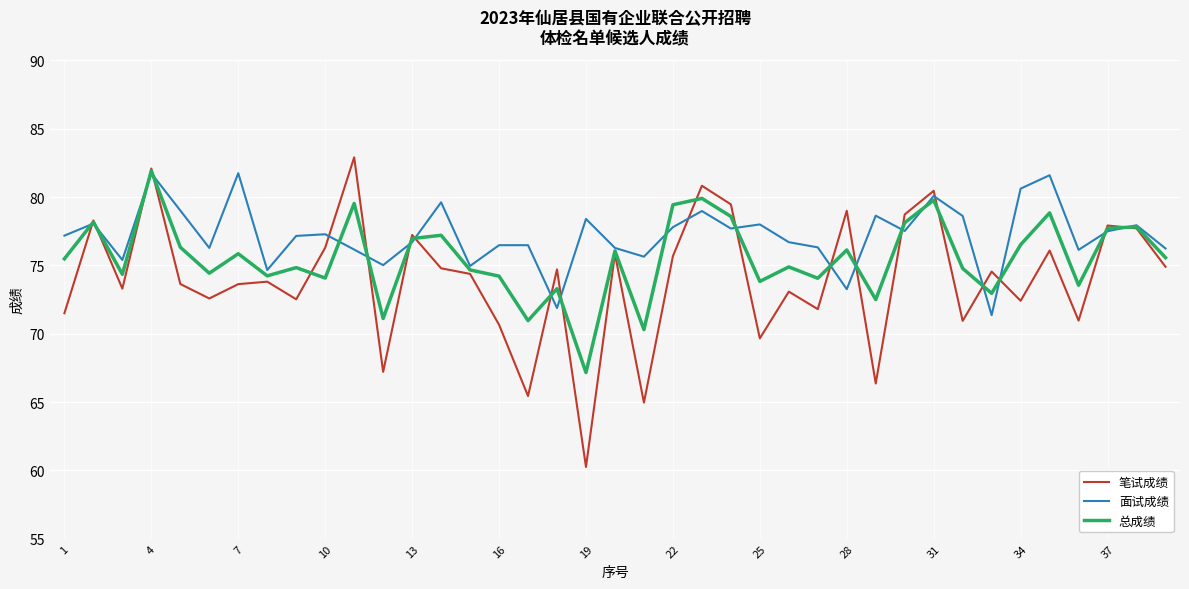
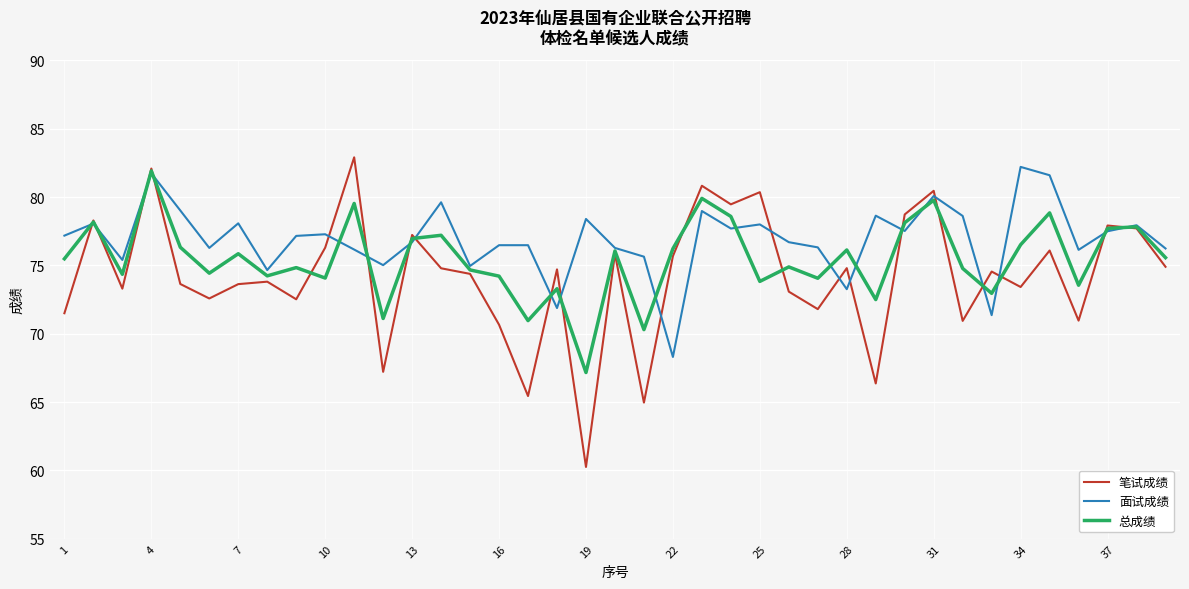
面试成绩, 7: 81.8 -> 78.1
面试成绩, 22: 77.8 -> 68.3
总成绩, 22: 79.4 -> 76.2
笔试成绩, 25: 69.7 -> 80.4
笔试成绩, 28: 79.0 -> 74.8
笔试成绩, 34: 72.4 -> 73.4
面试成绩, 34: 80.6 -> 82.2
